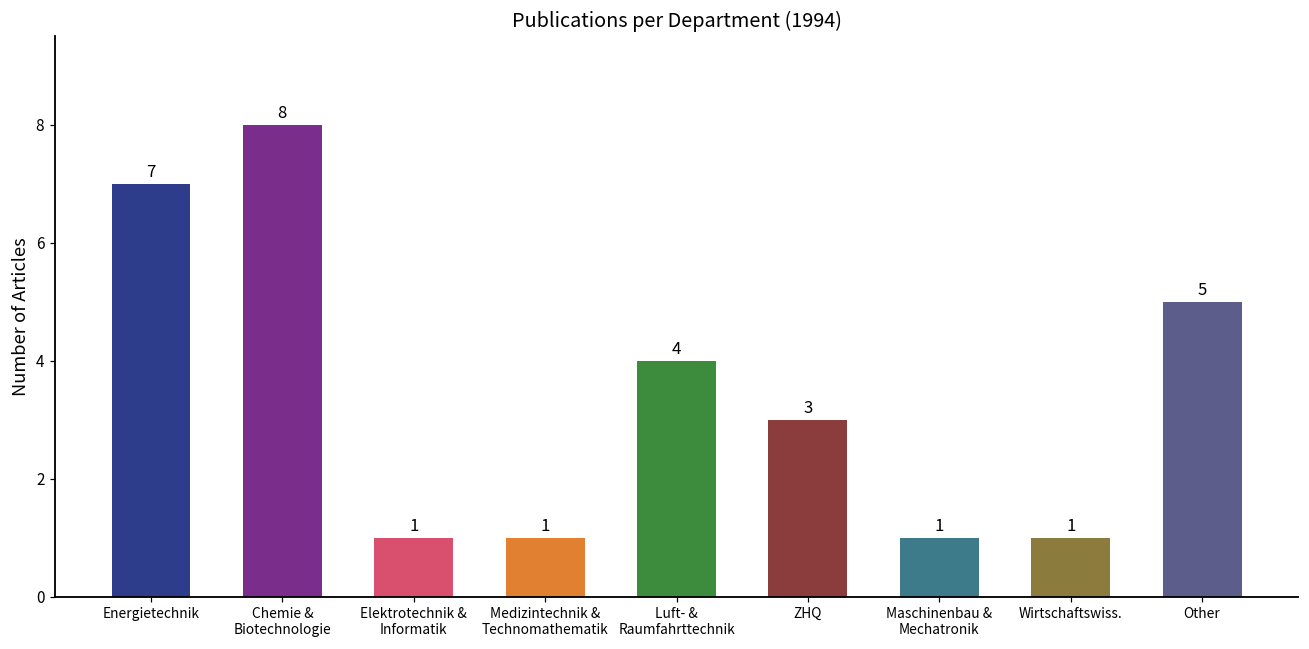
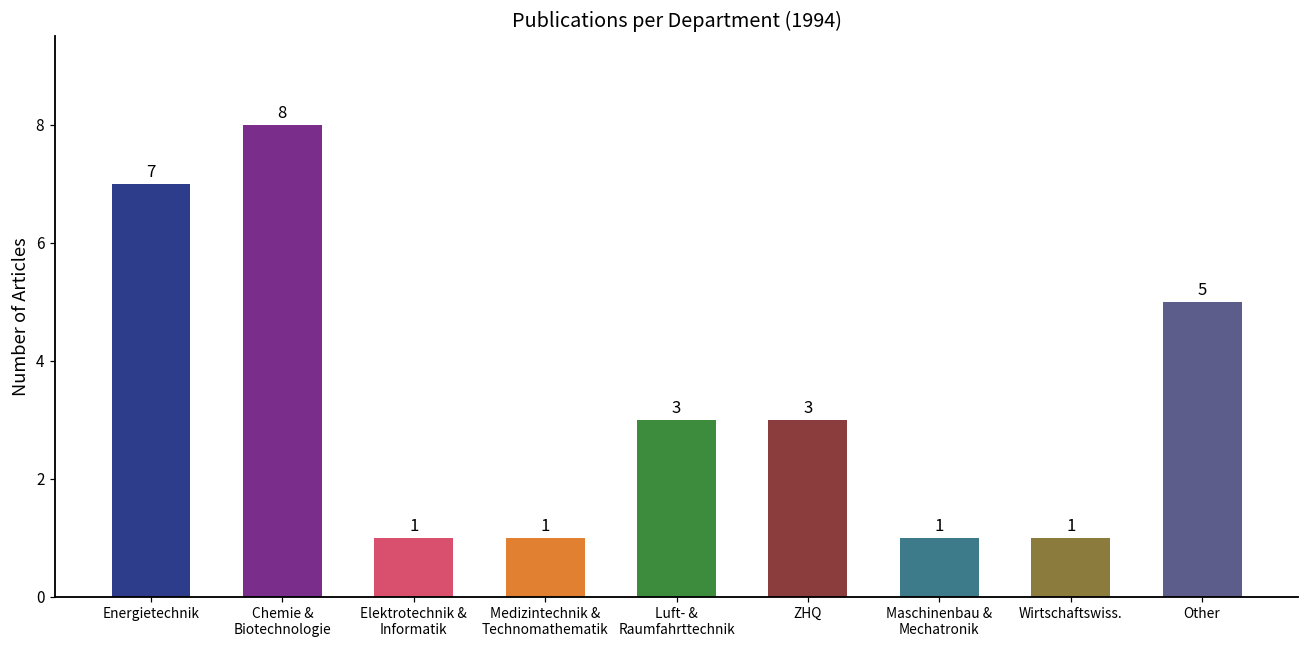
Luft- & Raumfahrttechnik: 4 -> 3
